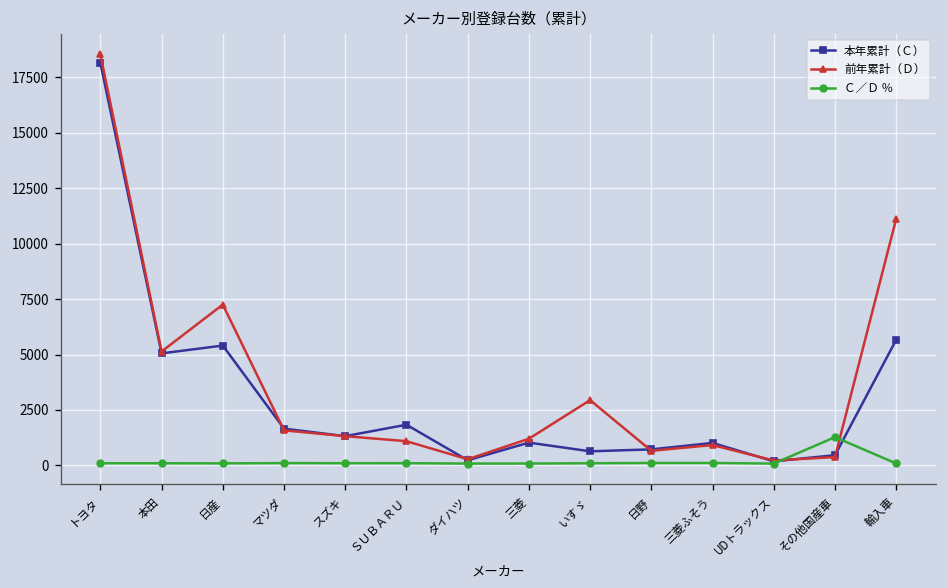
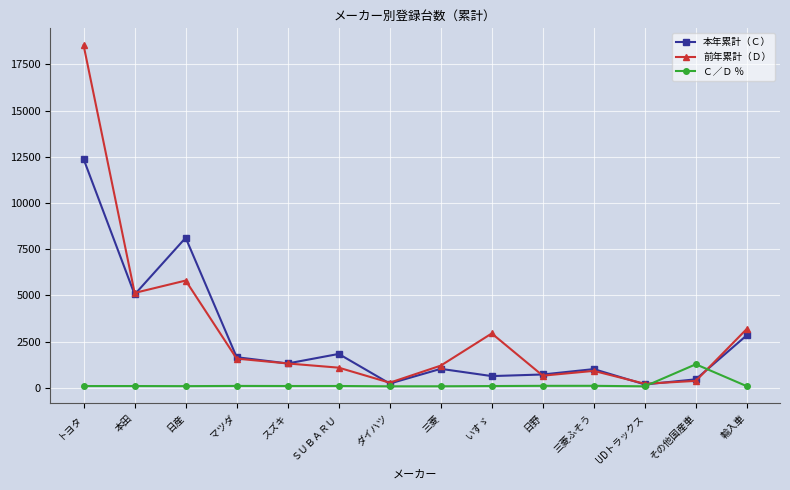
本年累計（Ｃ）, トヨタ: 18200 -> 12400
本年累計（Ｃ）, 日産: 5400 -> 8100
前年累計（Ｄ）, 日産: 7300 -> 5800
本年累計（Ｃ）, 輸入車: 5700 -> 2800
前年累計（Ｄ）, 輸入車: 11100 -> 3200
